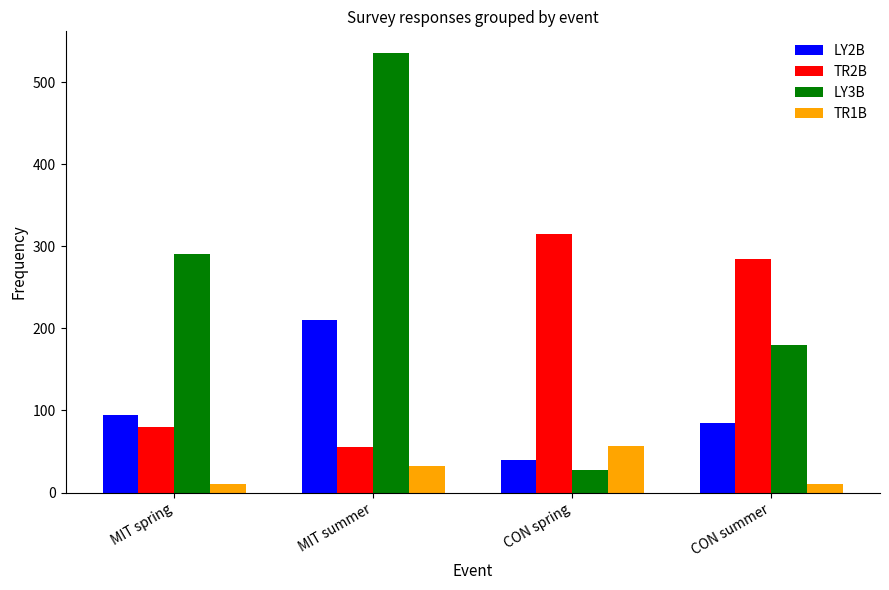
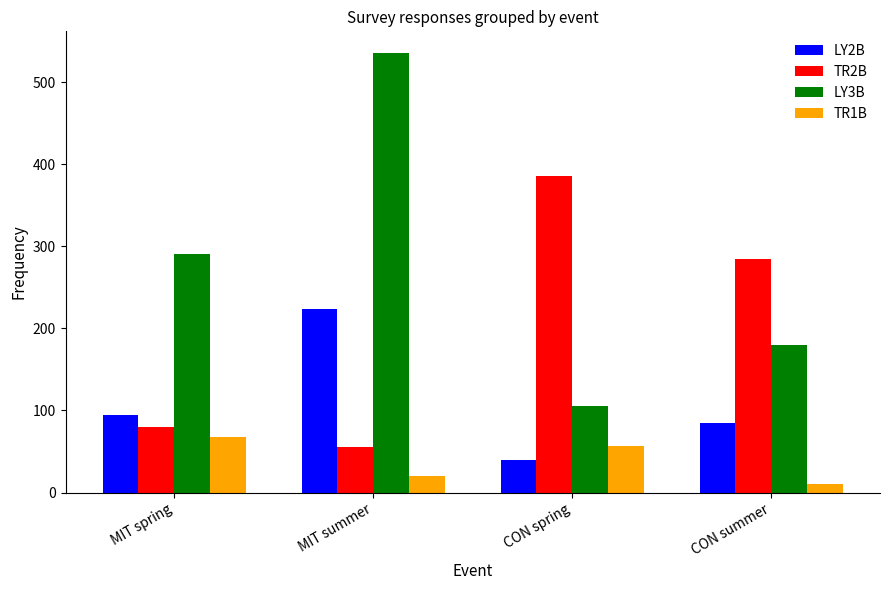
TR1B, MIT spring: 10 -> 70
LY2B, MIT summer: 210 -> 220
TR1B, MIT summer: 30 -> 20
TR2B, CON spring: 320 -> 390
LY3B, CON spring: 30 -> 110
